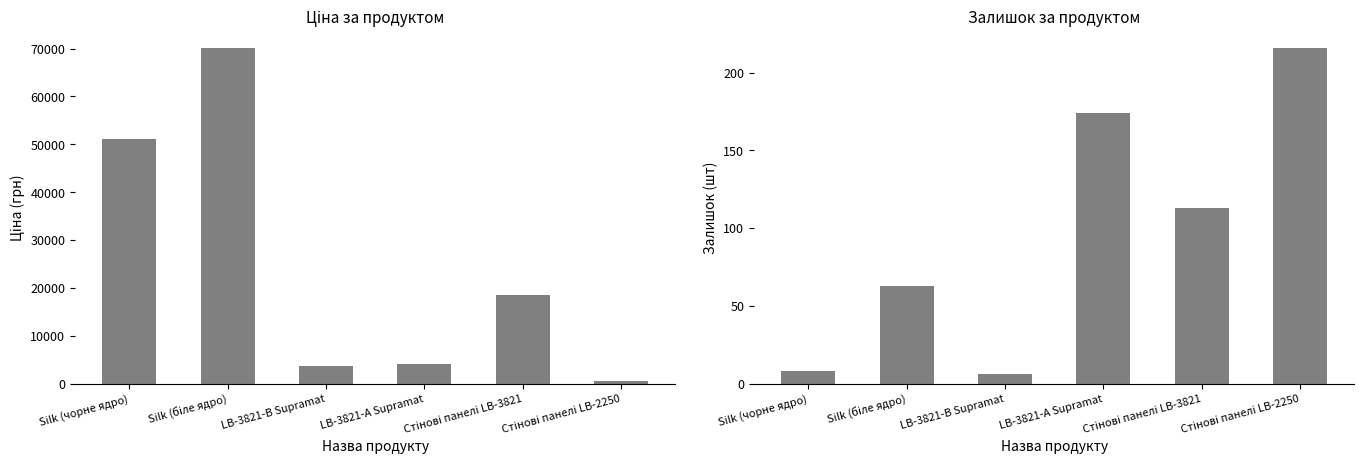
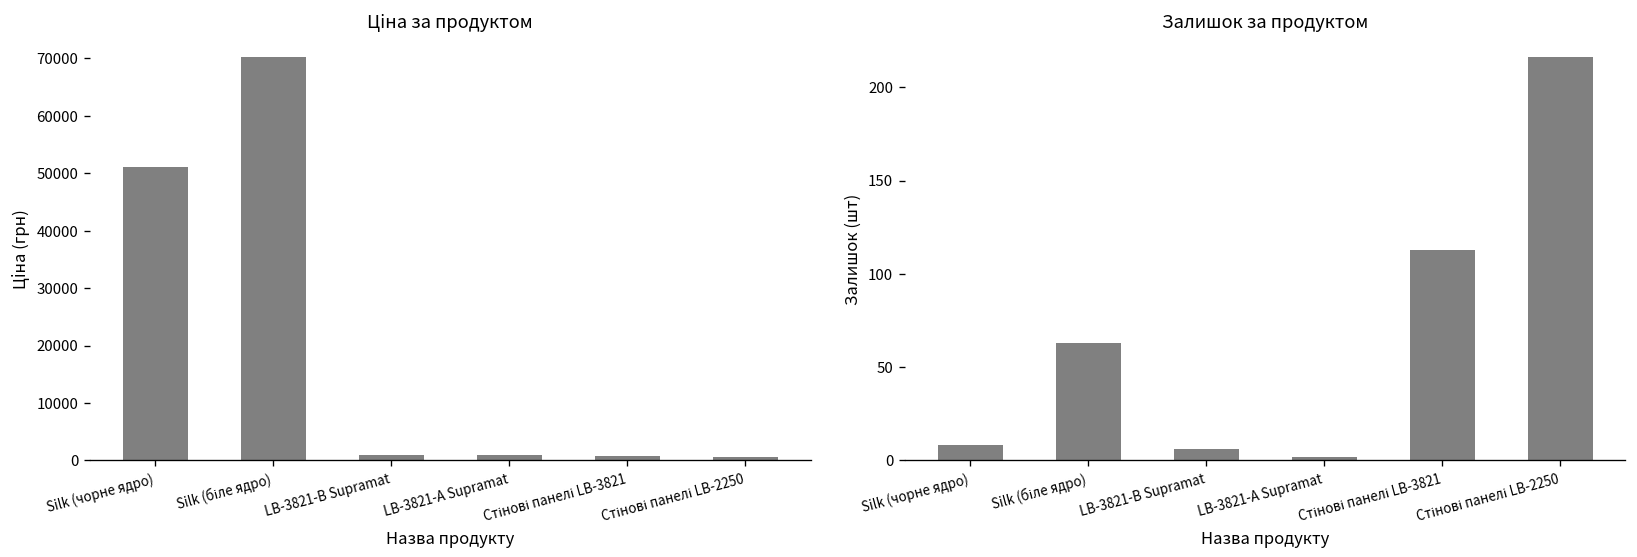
Ціна за продуктом, LB-3821-В Supramat: 4000 -> 1000
Ціна за продуктом, LB-3821-А Supramat: 4000 -> 1000
Ціна за продуктом, Стінові панелі LB-3821: 19000 -> 1000
Залишок за продуктом, LB-3821-А Supramat: 174 -> 2
